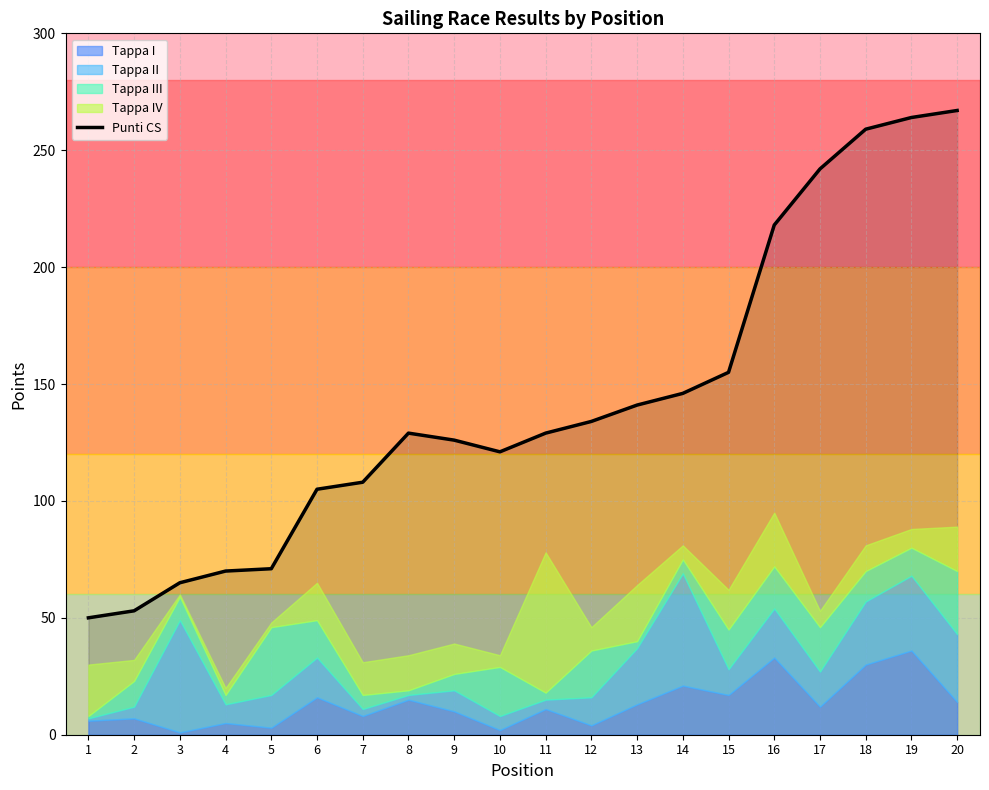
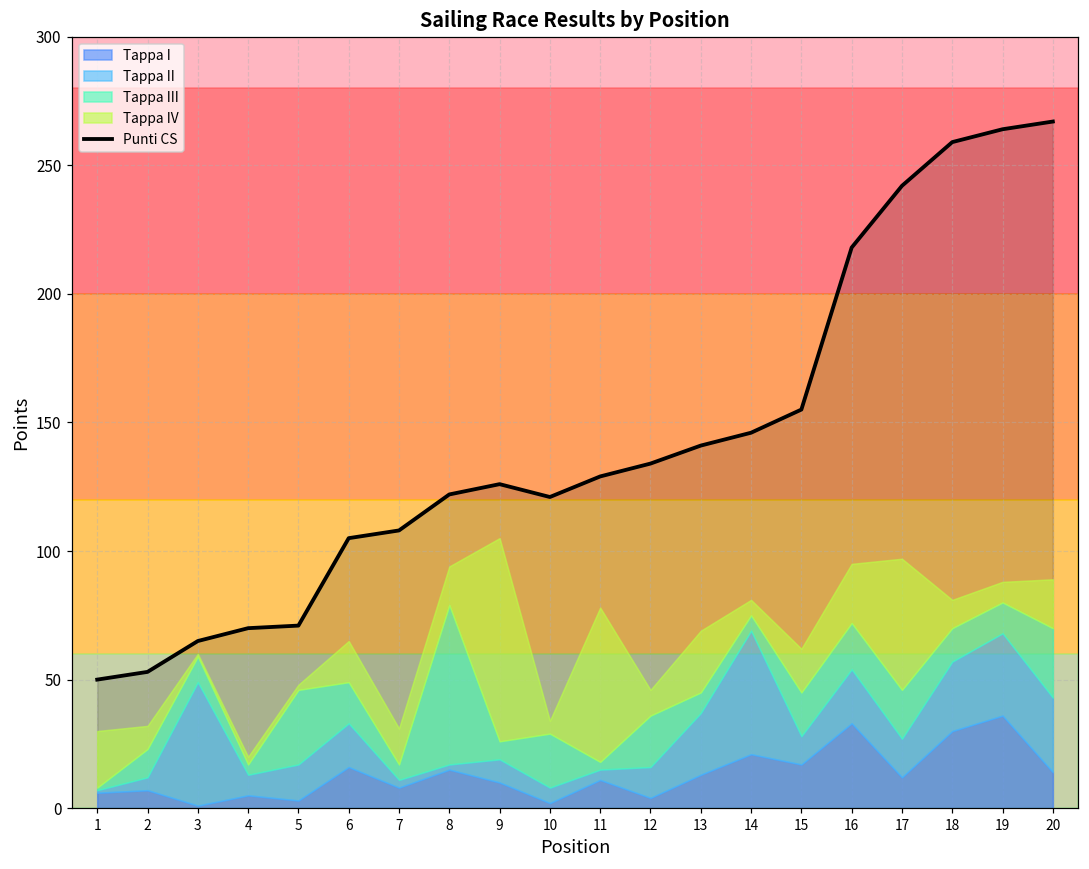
Punti CS, 8: 129 -> 122
Tappa III, 8: 2 -> 62
Tappa IV, 9: 13 -> 79
Tappa III, 13: 3 -> 8
Tappa IV, 17: 7 -> 51
